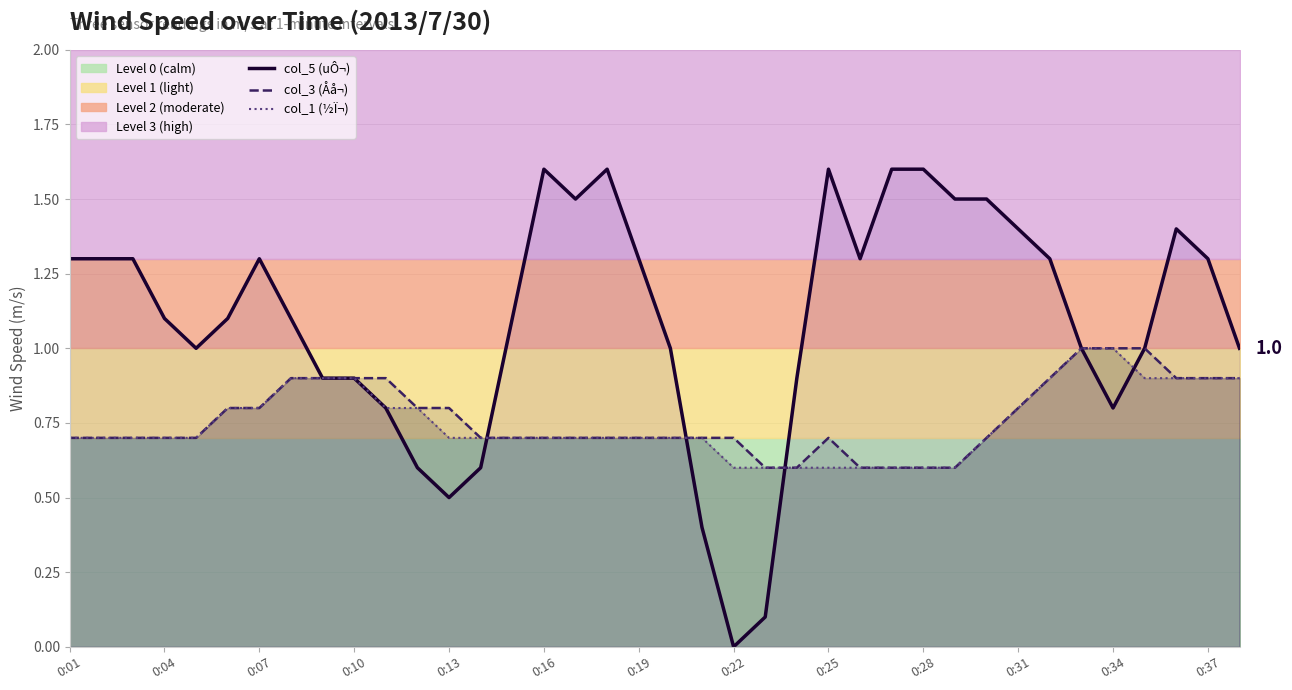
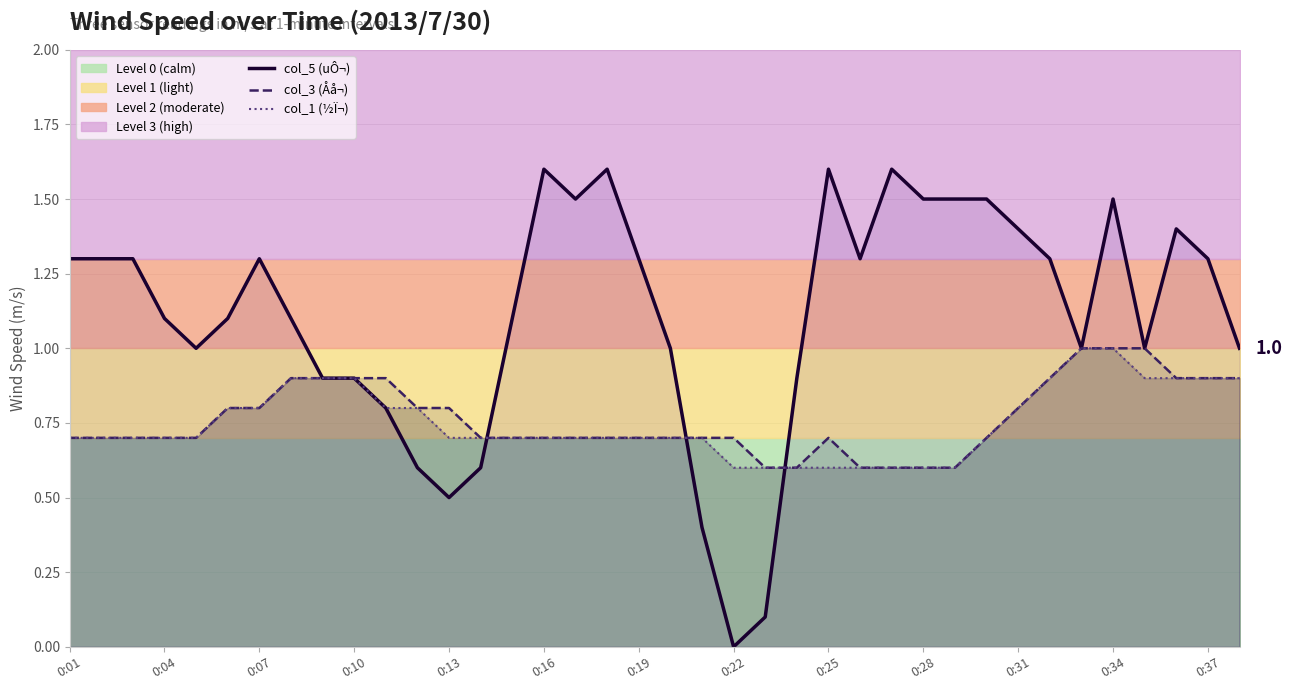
col_5 (uÔ¬), 0:28: 1.6 -> 1.5
col_5 (uÔ¬), 0:34: 0.8 -> 1.5
